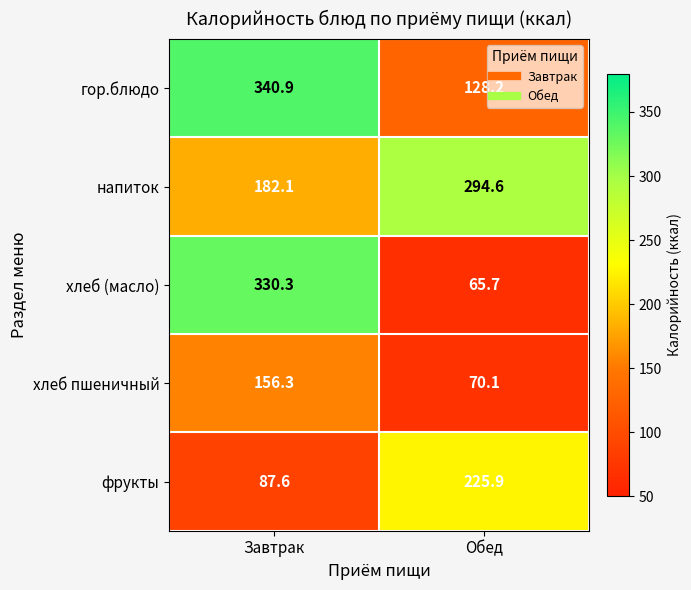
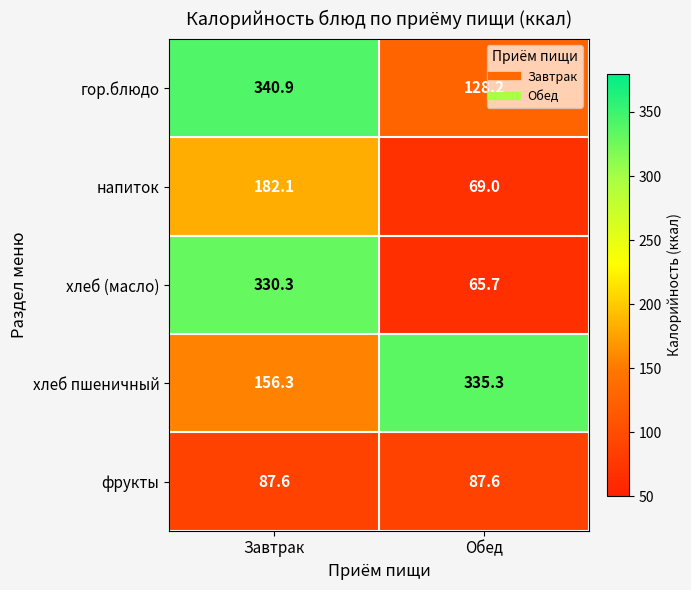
напиток, Обед: 294.6 -> 69.0
хлеб пшеничный, Обед: 70.1 -> 335.3
фрукты, Обед: 225.9 -> 87.6
